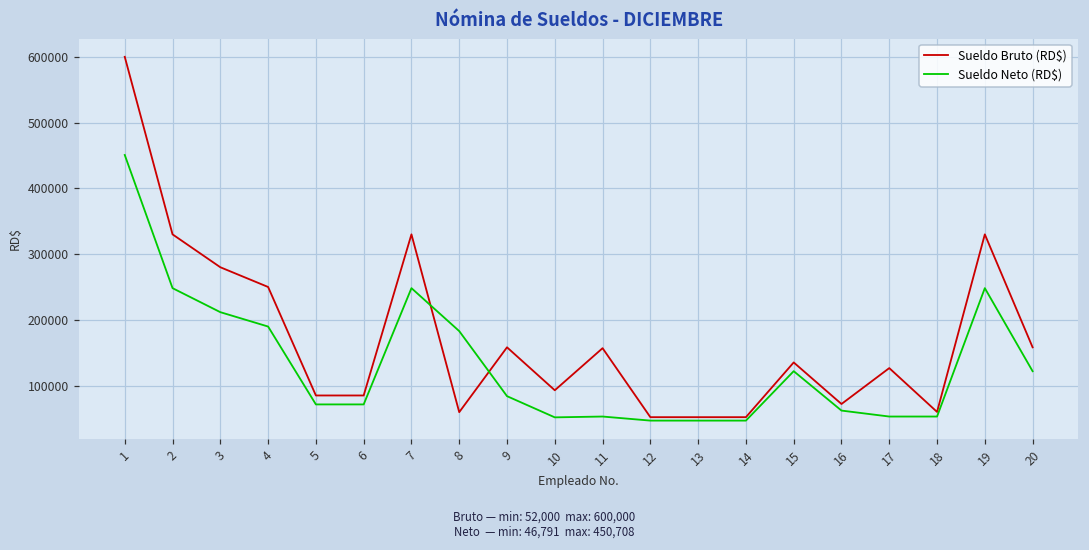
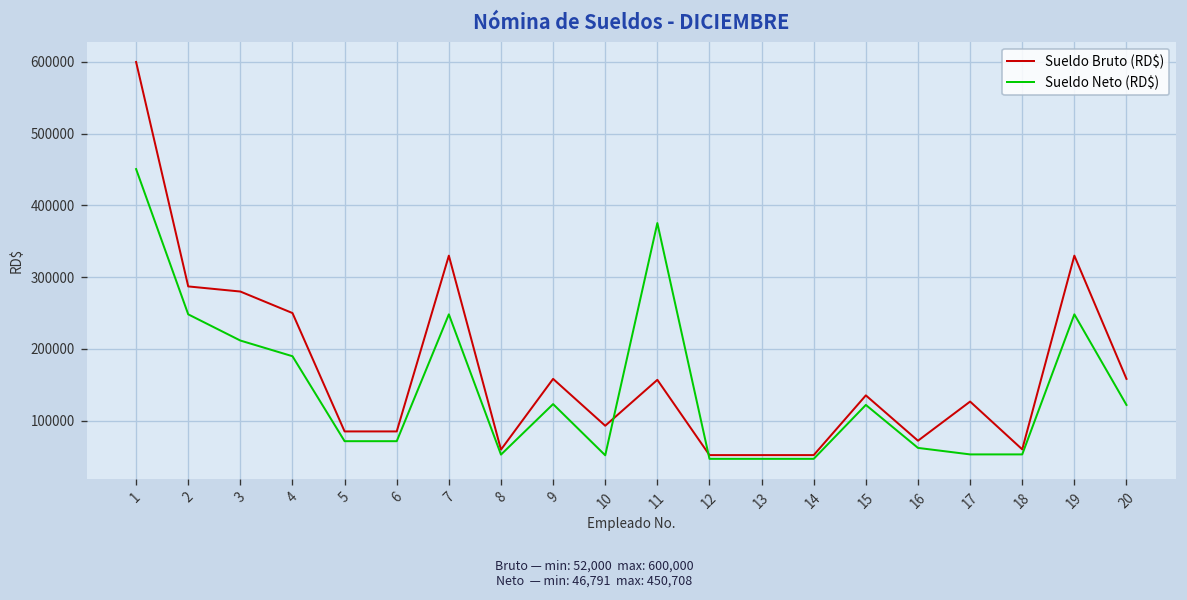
Sueldo Bruto (RD$), 2: 330000 -> 290000
Sueldo Neto (RD$), 8: 180000 -> 50000
Sueldo Neto (RD$), 9: 80000 -> 120000
Sueldo Neto (RD$), 11: 50000 -> 380000
